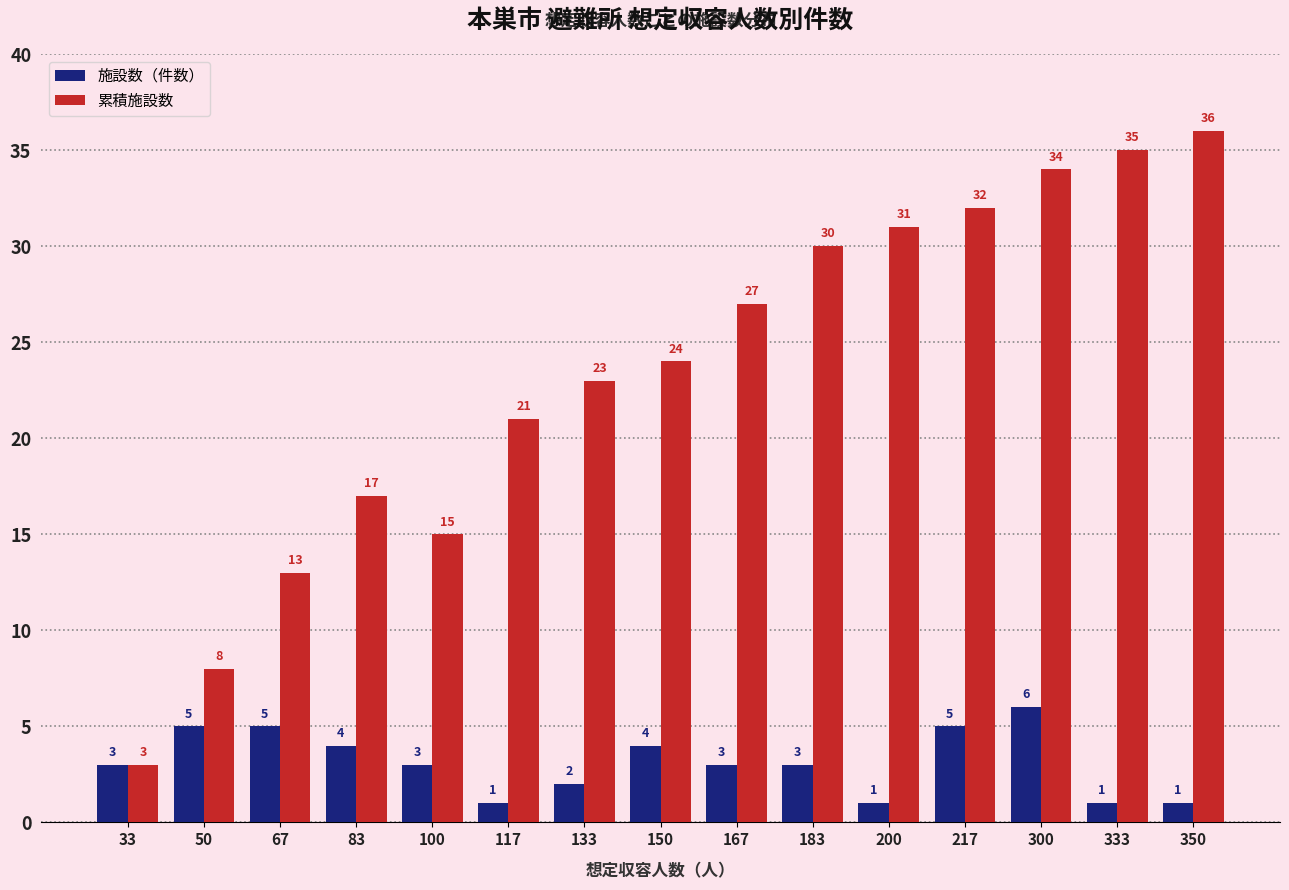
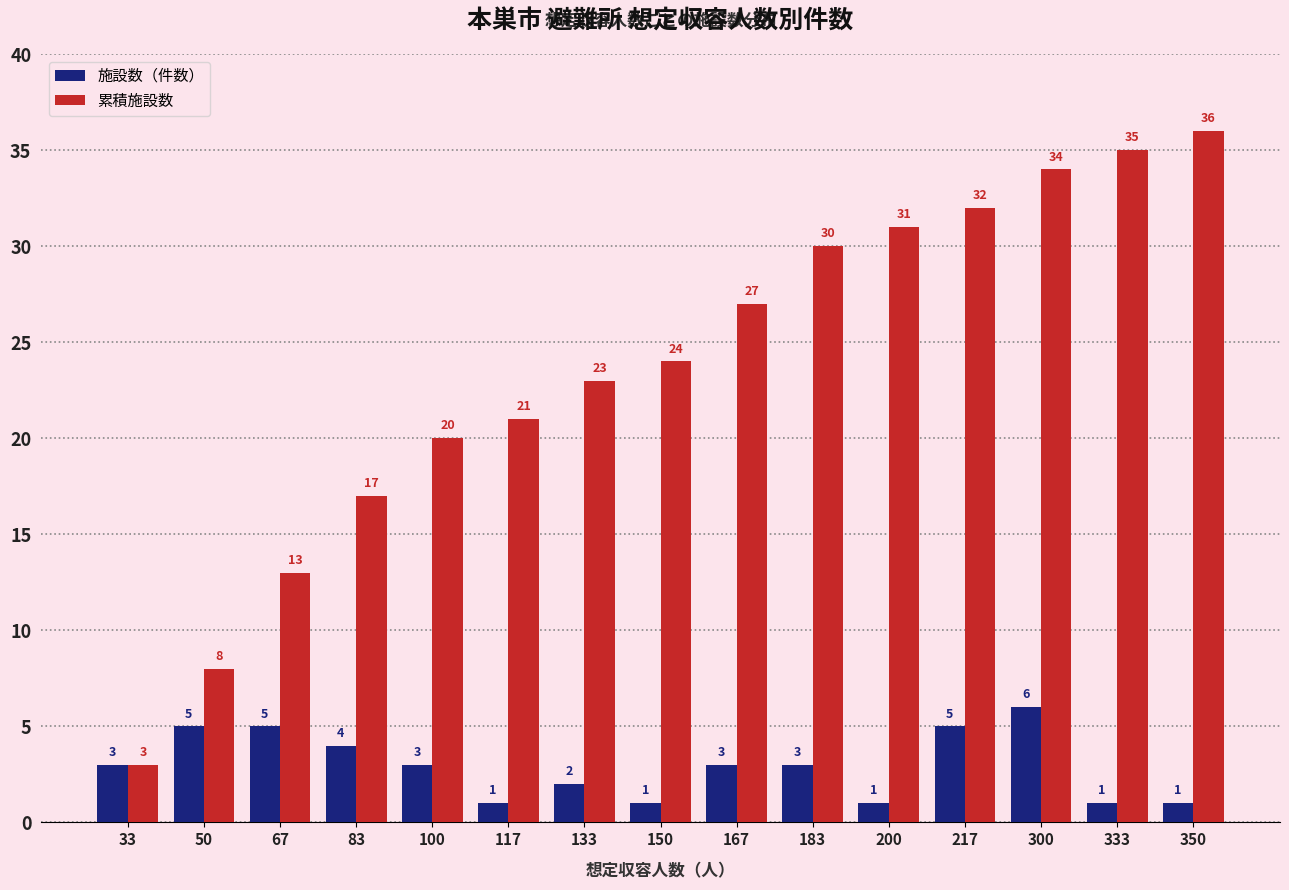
累積施設数, 100: 15 -> 20
施設数（件数）, 150: 4 -> 1
